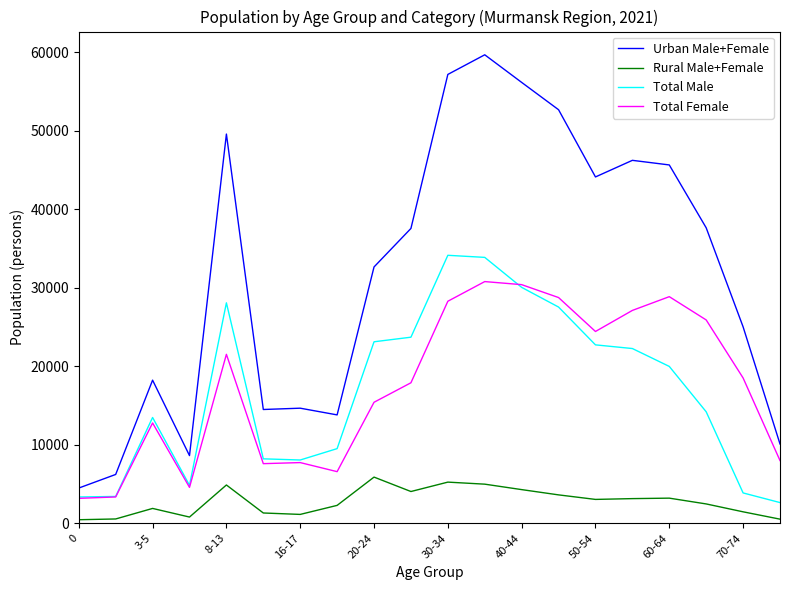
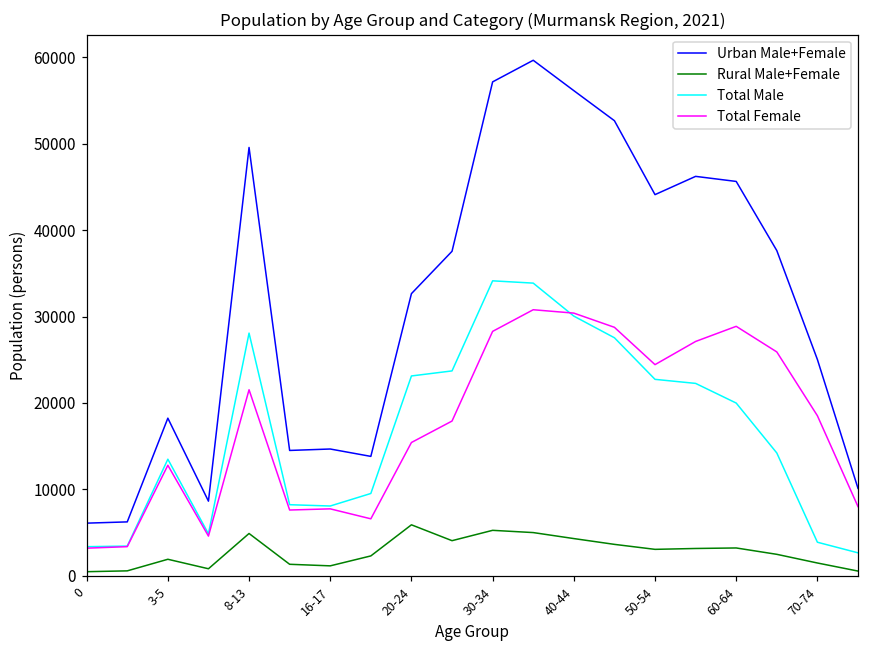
Urban Male+Female, 0: 4000 -> 6000
